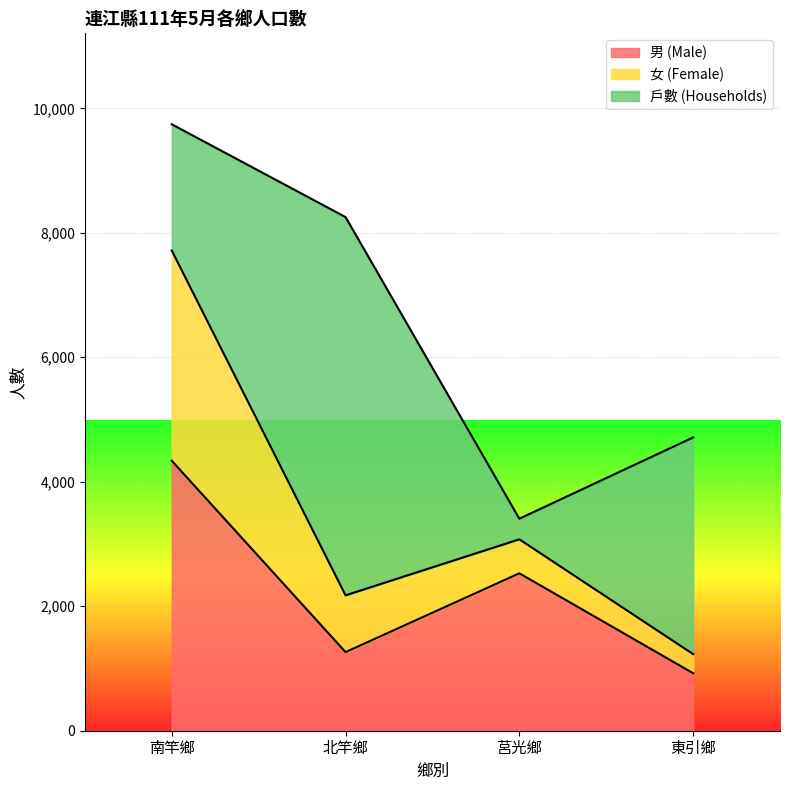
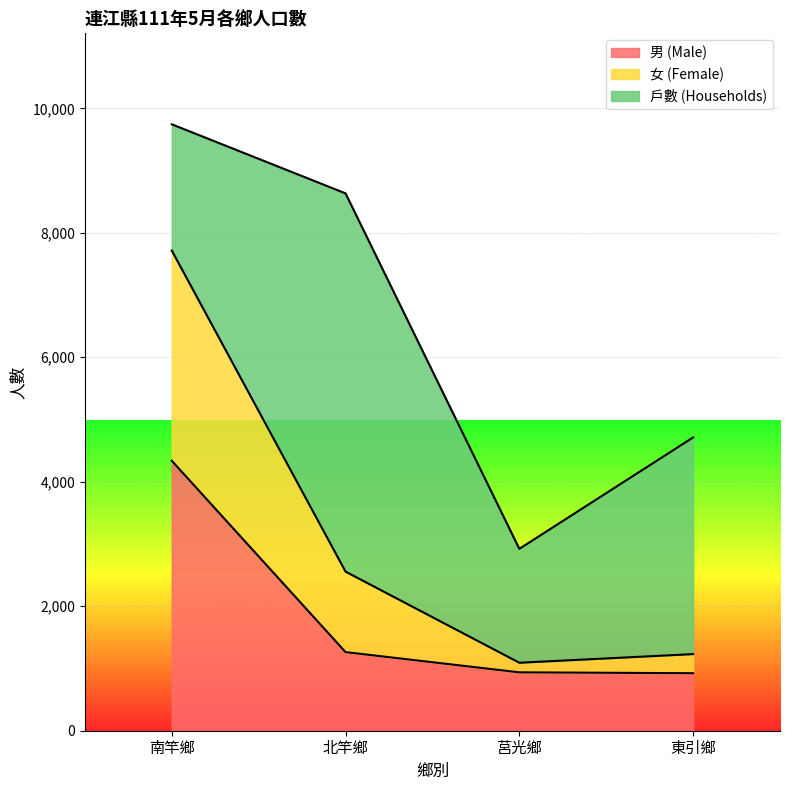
女 (Female), 北竿鄉: 900 -> 1,300
男 (Male), 莒光鄉: 2,500 -> 900
女 (Female), 莒光鄉: 500 -> 200
戶數 (Households), 莒光鄉: 300 -> 1,800
